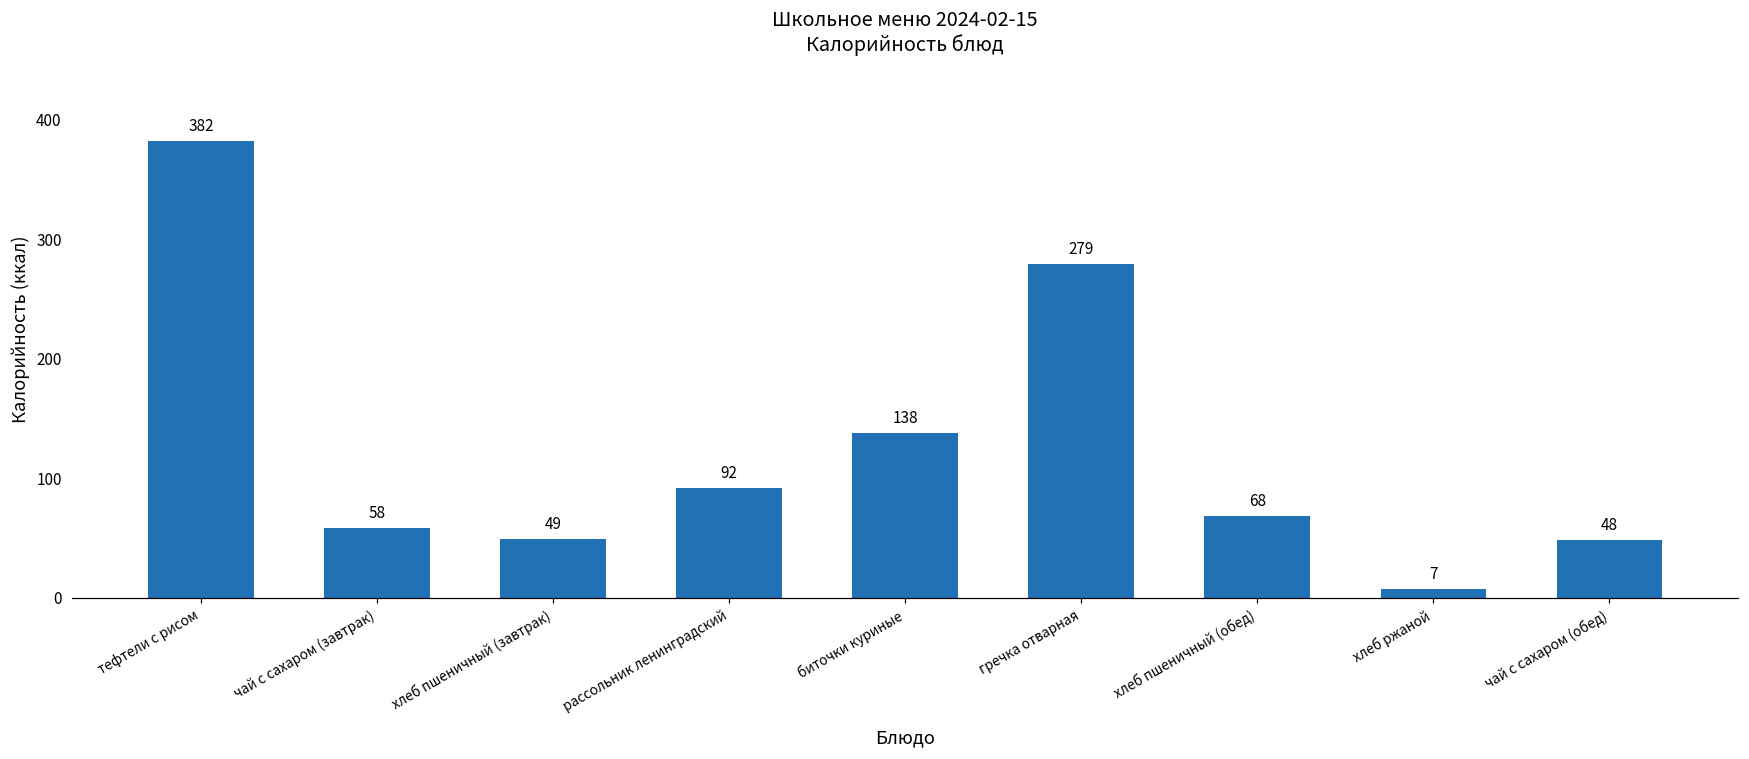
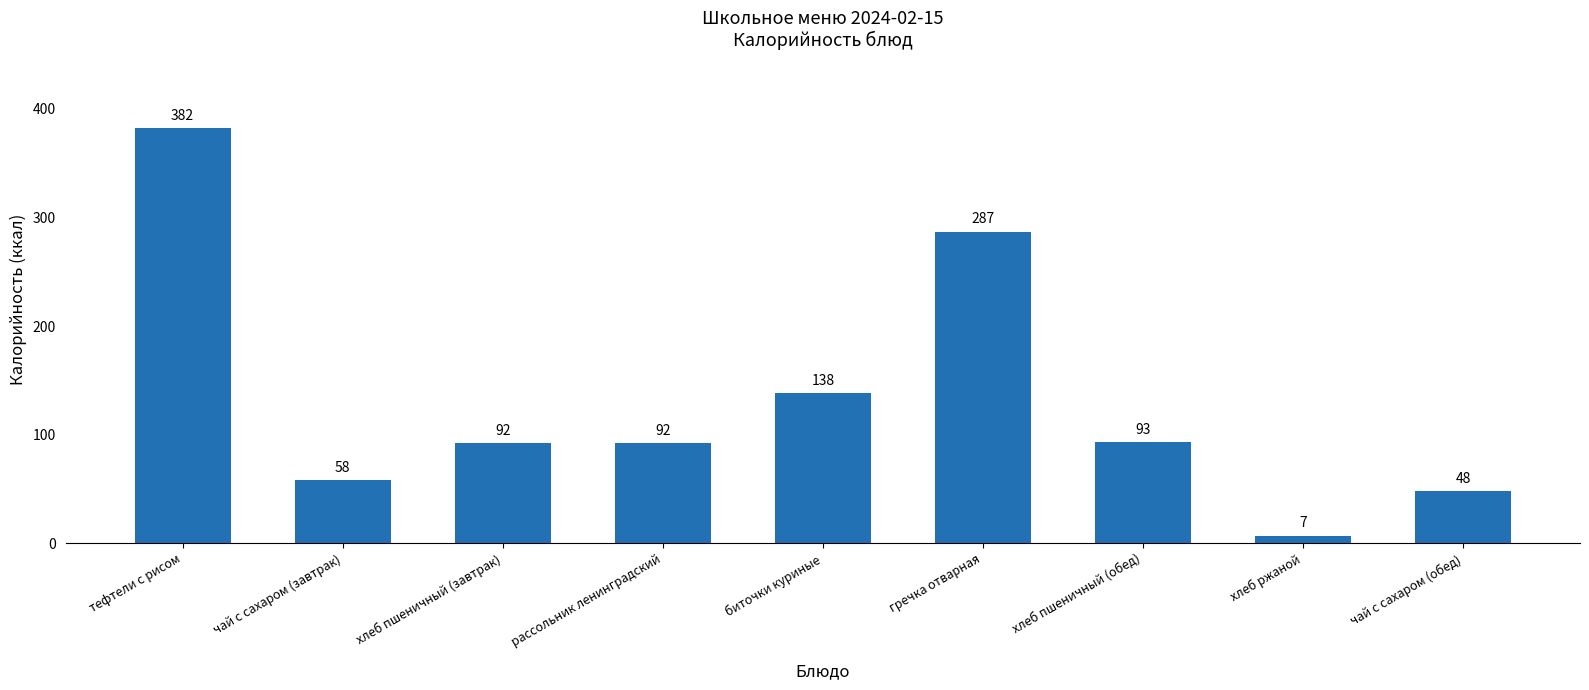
хлеб пшеничный (завтрак): 49 -> 92
гречка отварная: 279 -> 287
хлеб пшеничный (обед): 68 -> 93
